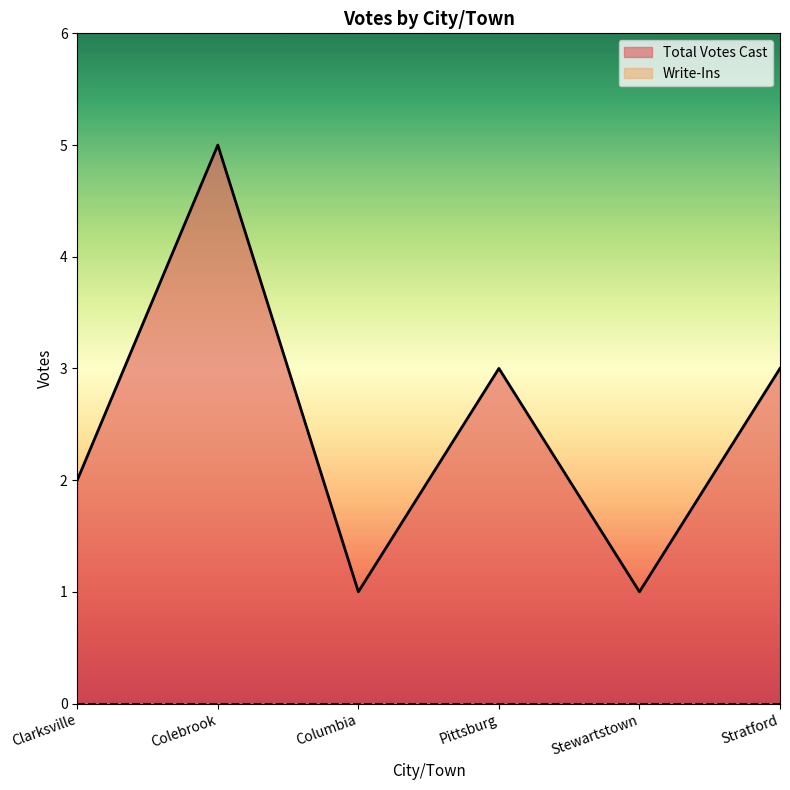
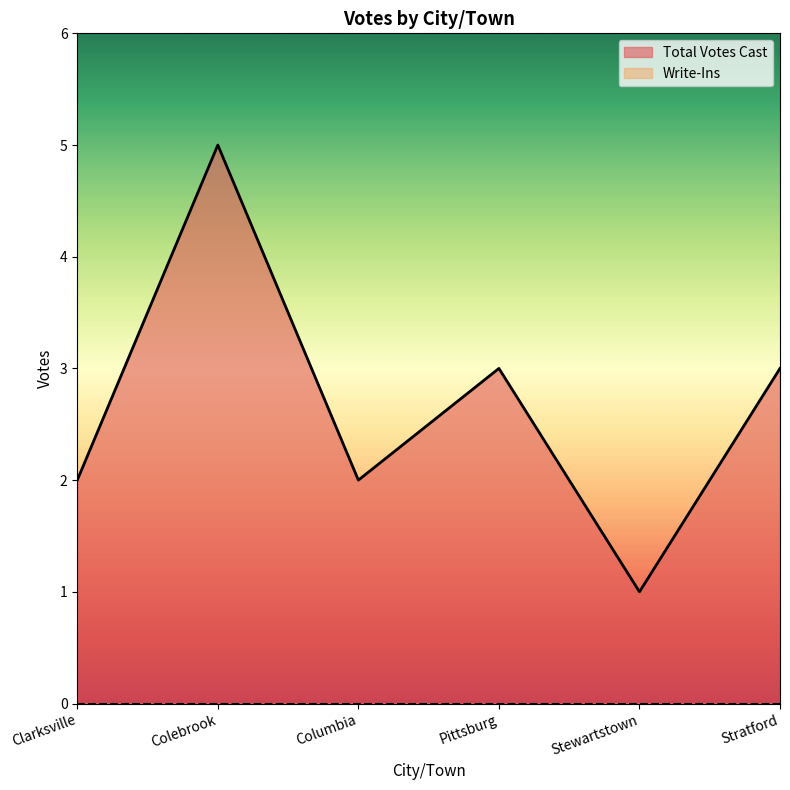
Total Votes Cast, Columbia: 1 -> 2
